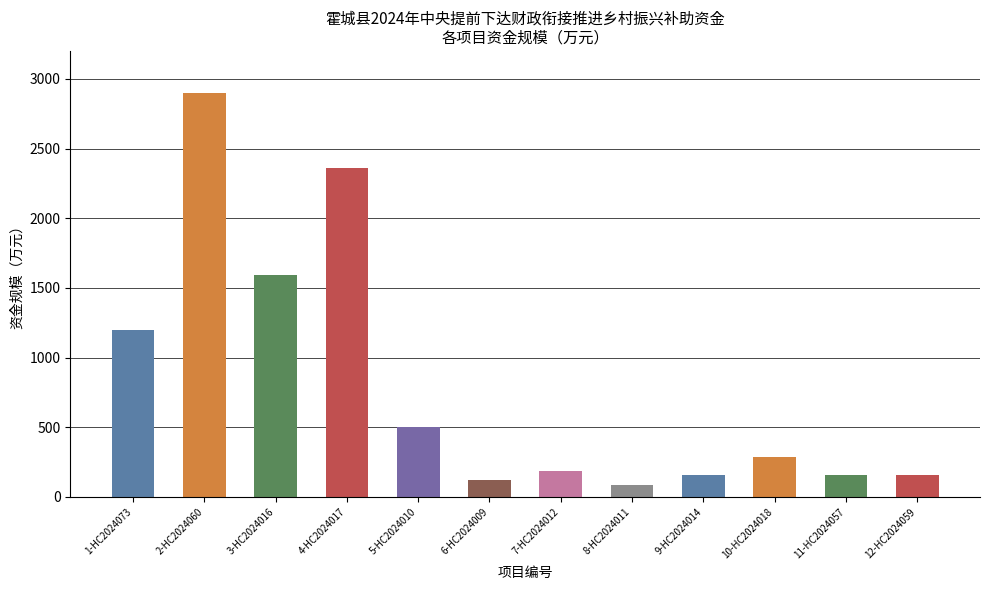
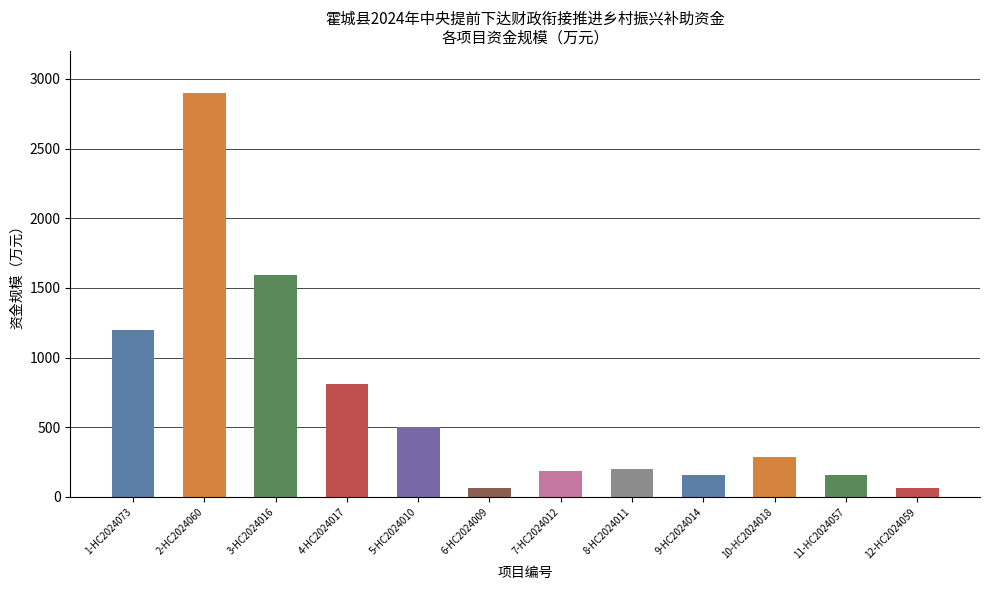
4-HC2024017: 2360 -> 810
6-HC2024009: 120 -> 60
8-HC2024011: 90 -> 200
12-HC2024059: 160 -> 70
